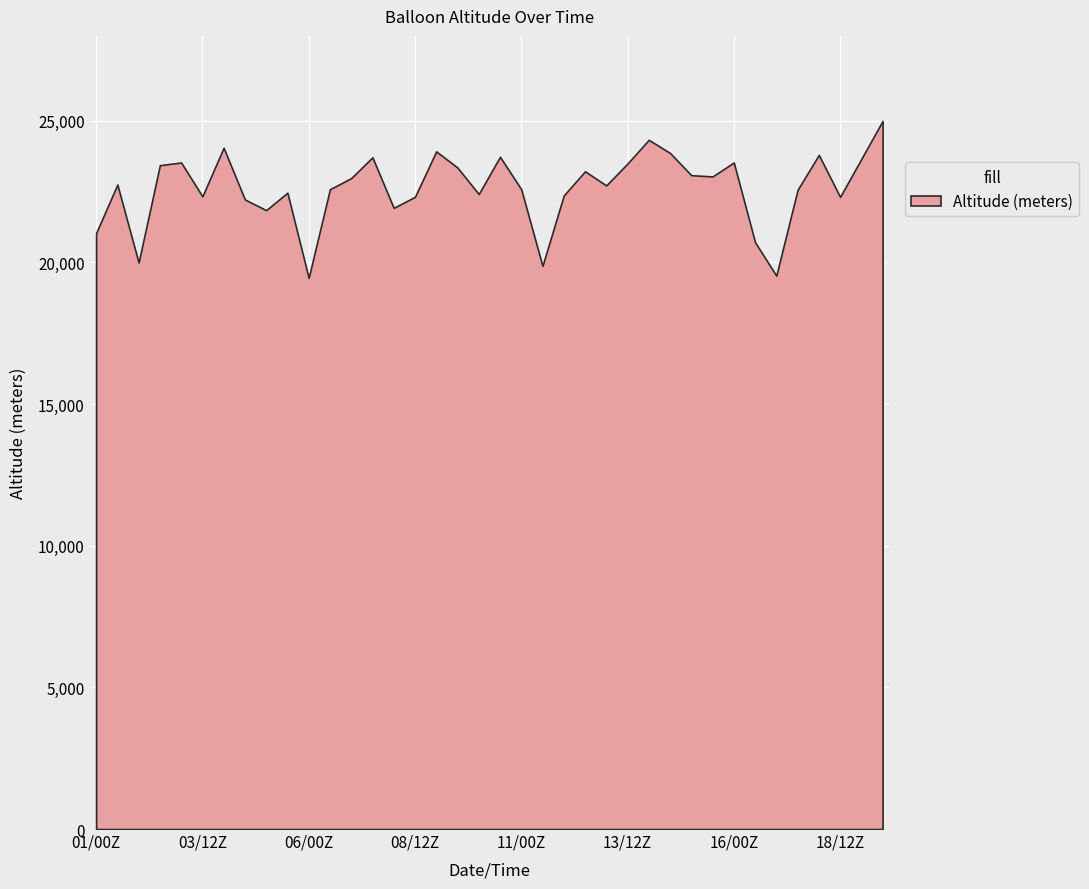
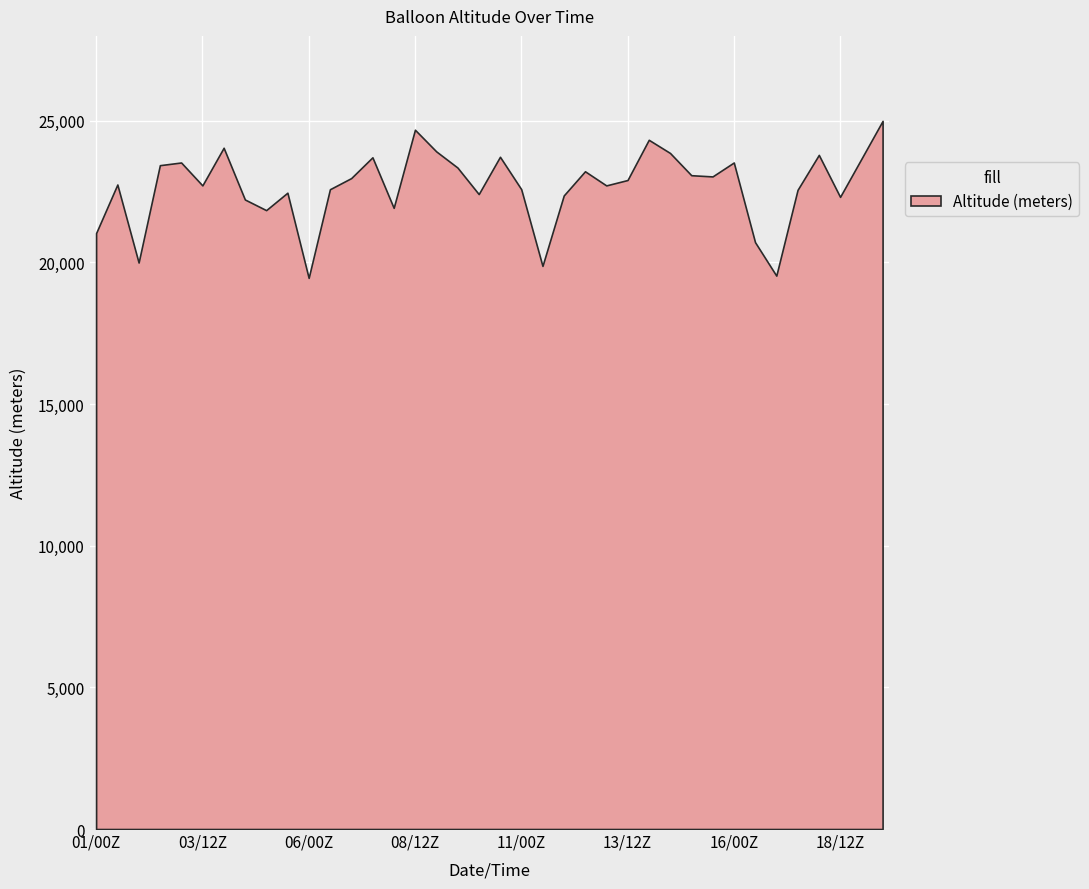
03/12Z: 22,300 -> 22,700
08/12Z: 22,300 -> 24,700
13/12Z: 23,500 -> 22,900
